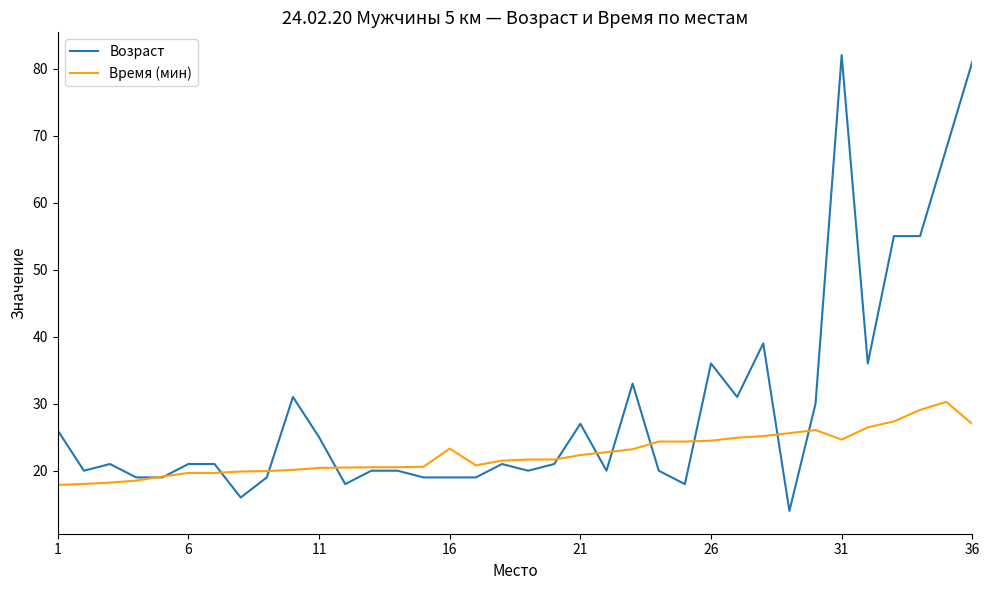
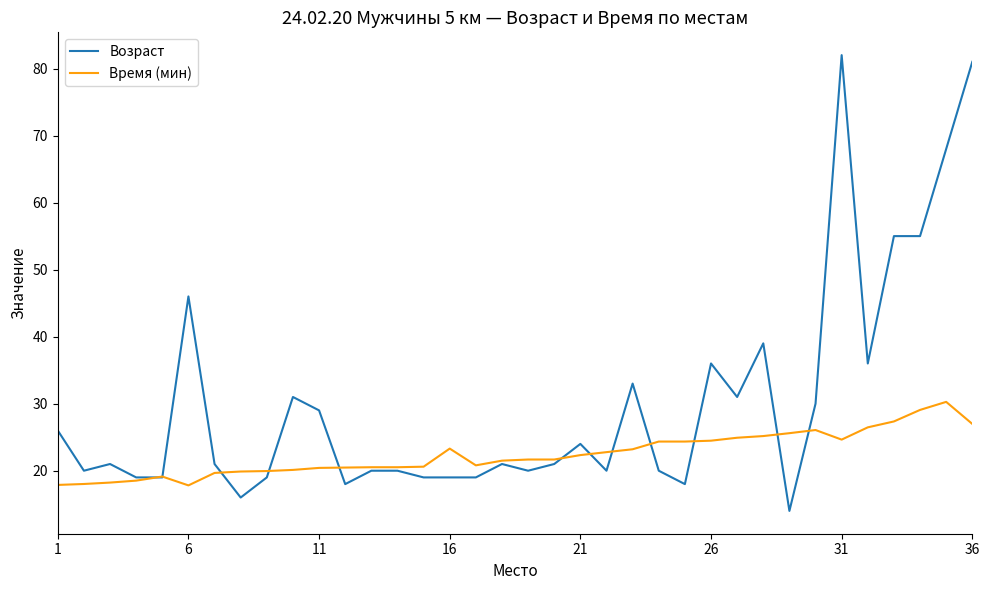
Возраст, 6: 21 -> 46
Время (мин), 6: 20 -> 18
Возраст, 11: 25 -> 29
Возраст, 21: 27 -> 24
